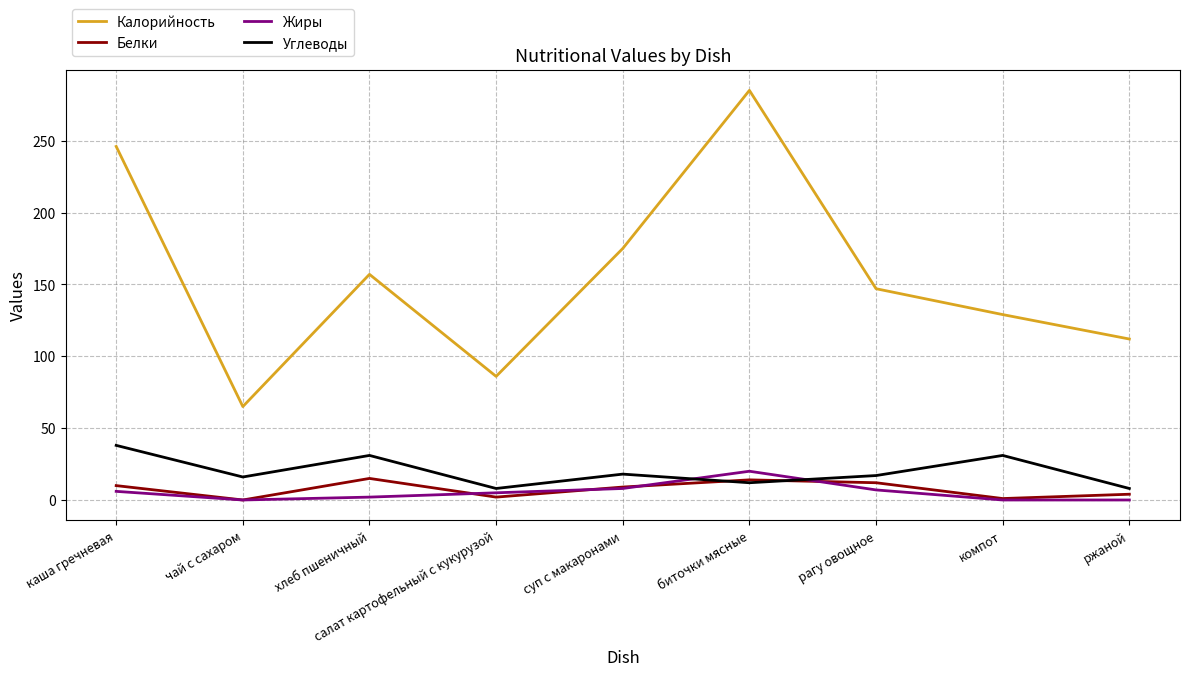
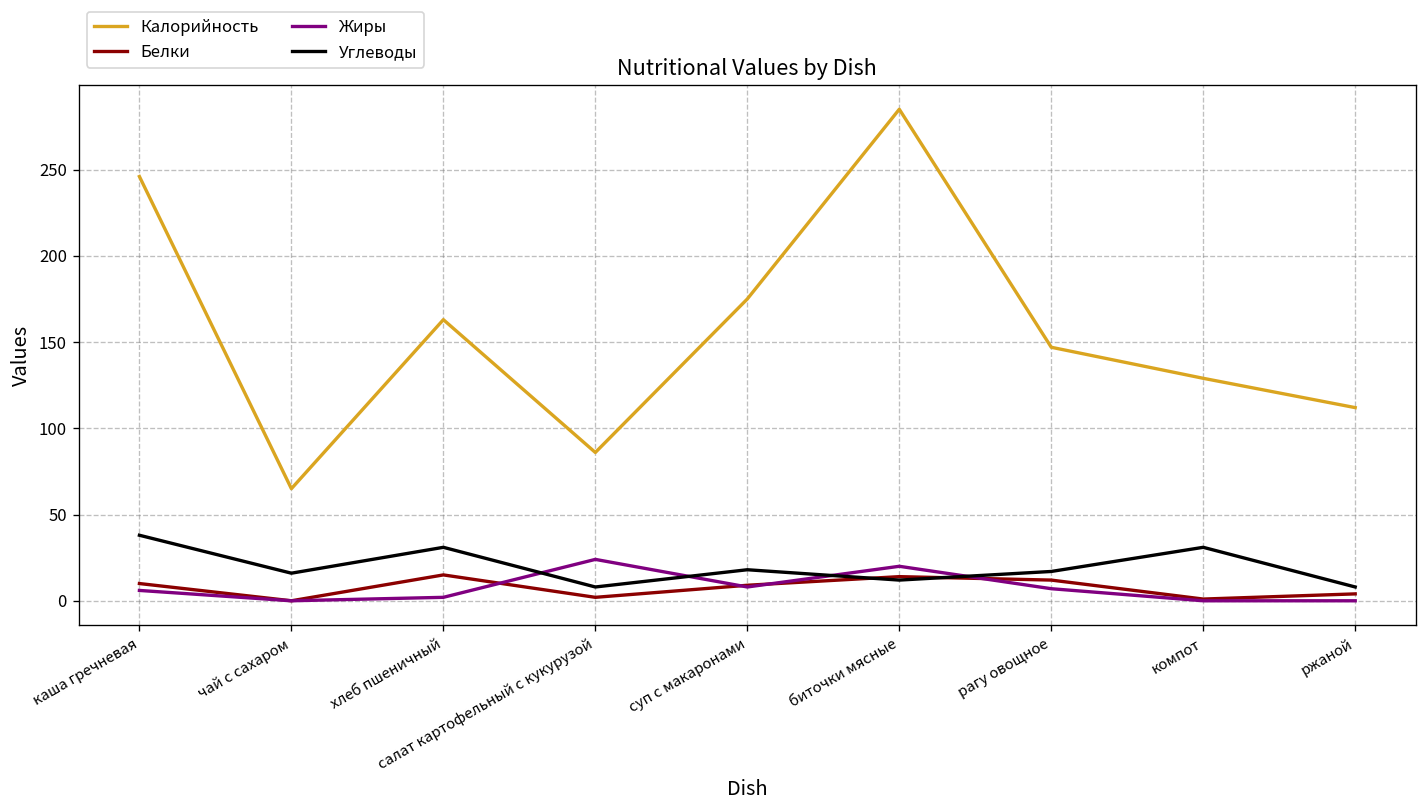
Калорийность, хлеб пшеничный: 157 -> 163
Жиры, салат картофельный с кукурузой: 5 -> 24
